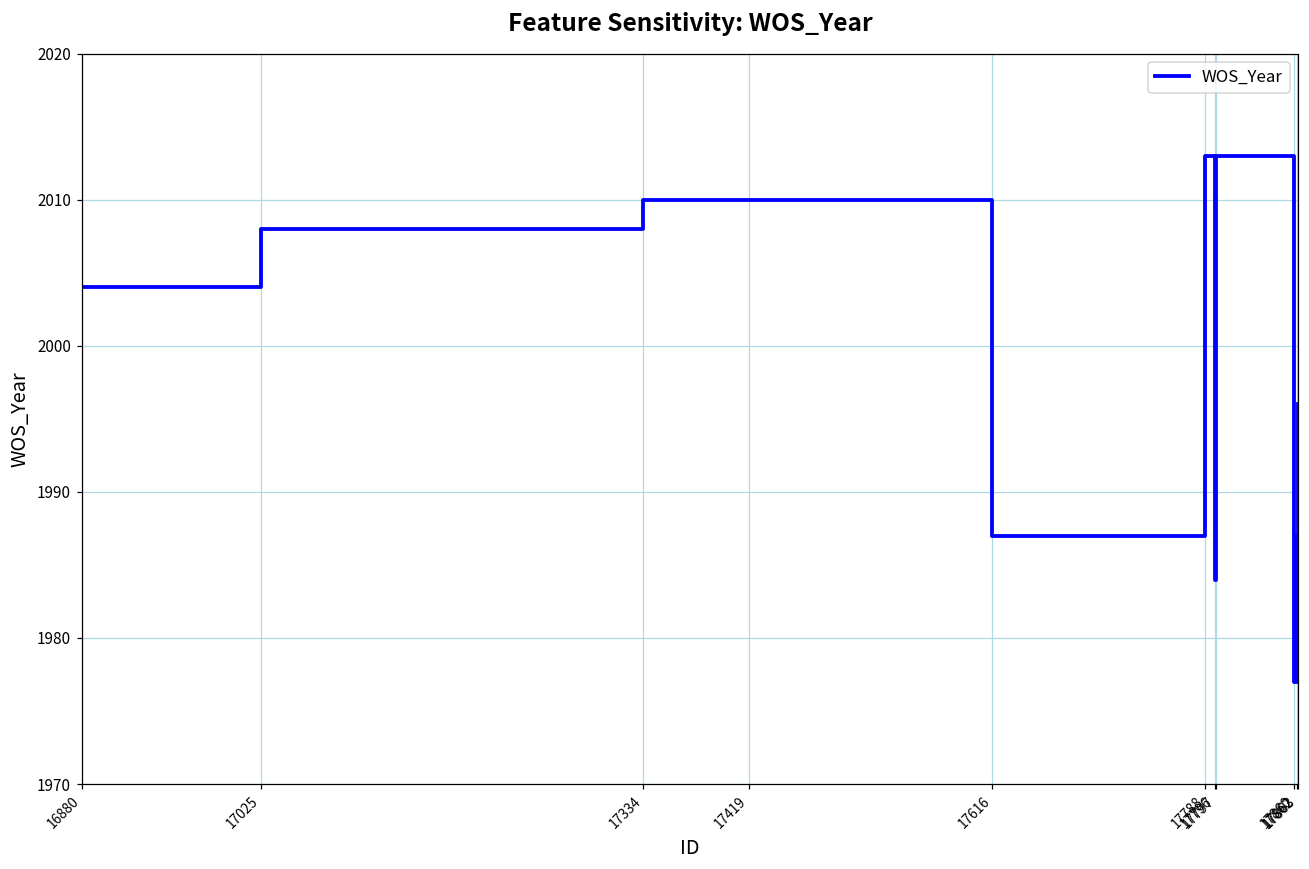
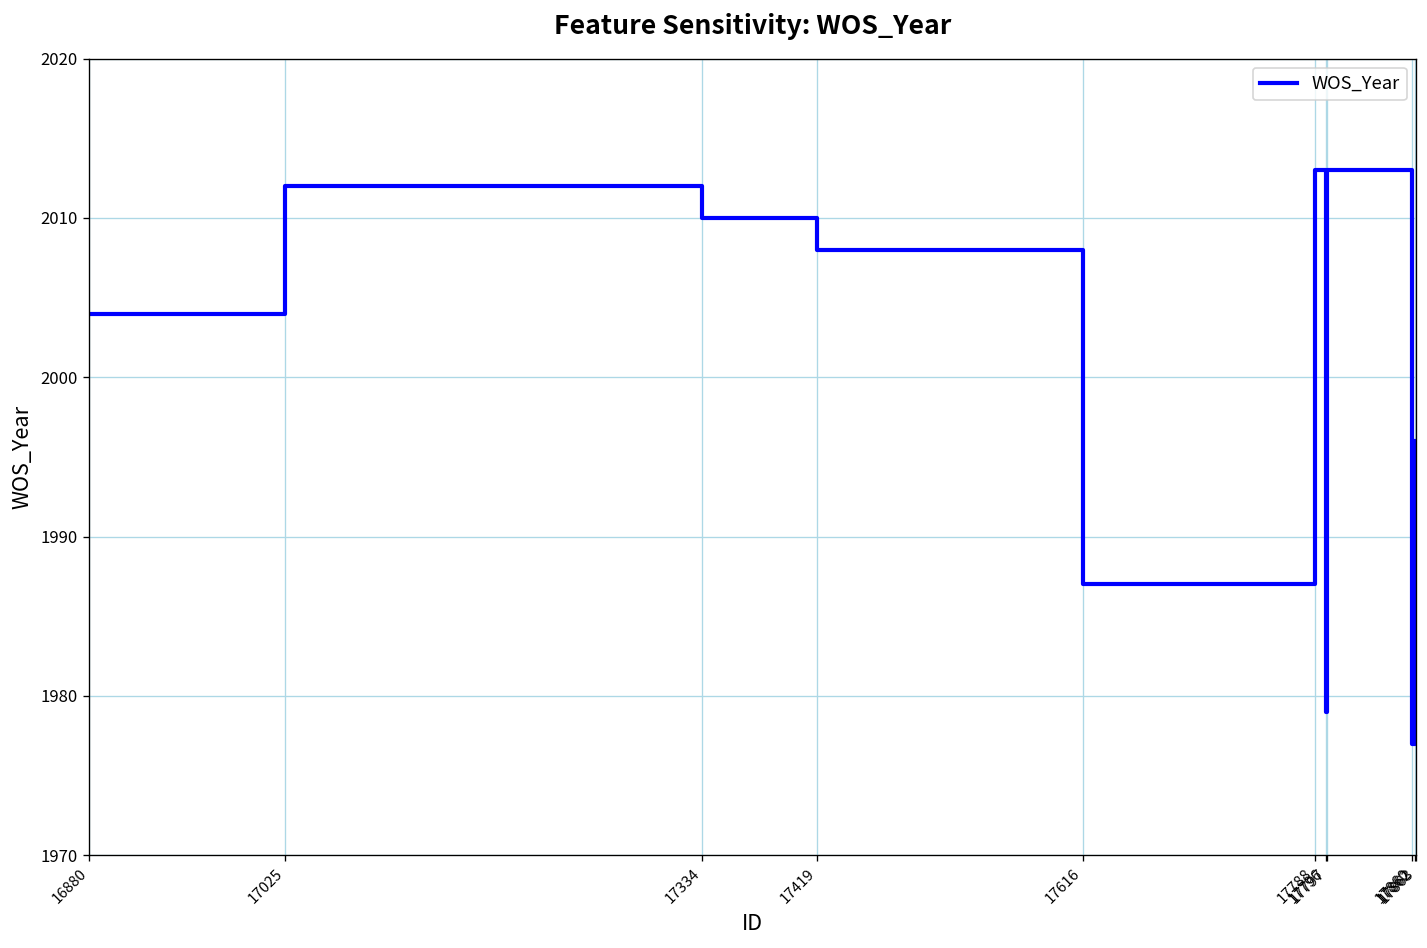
17025: 2008 -> 2012
17419: 2010 -> 2008
17796: 1984 -> 1979
